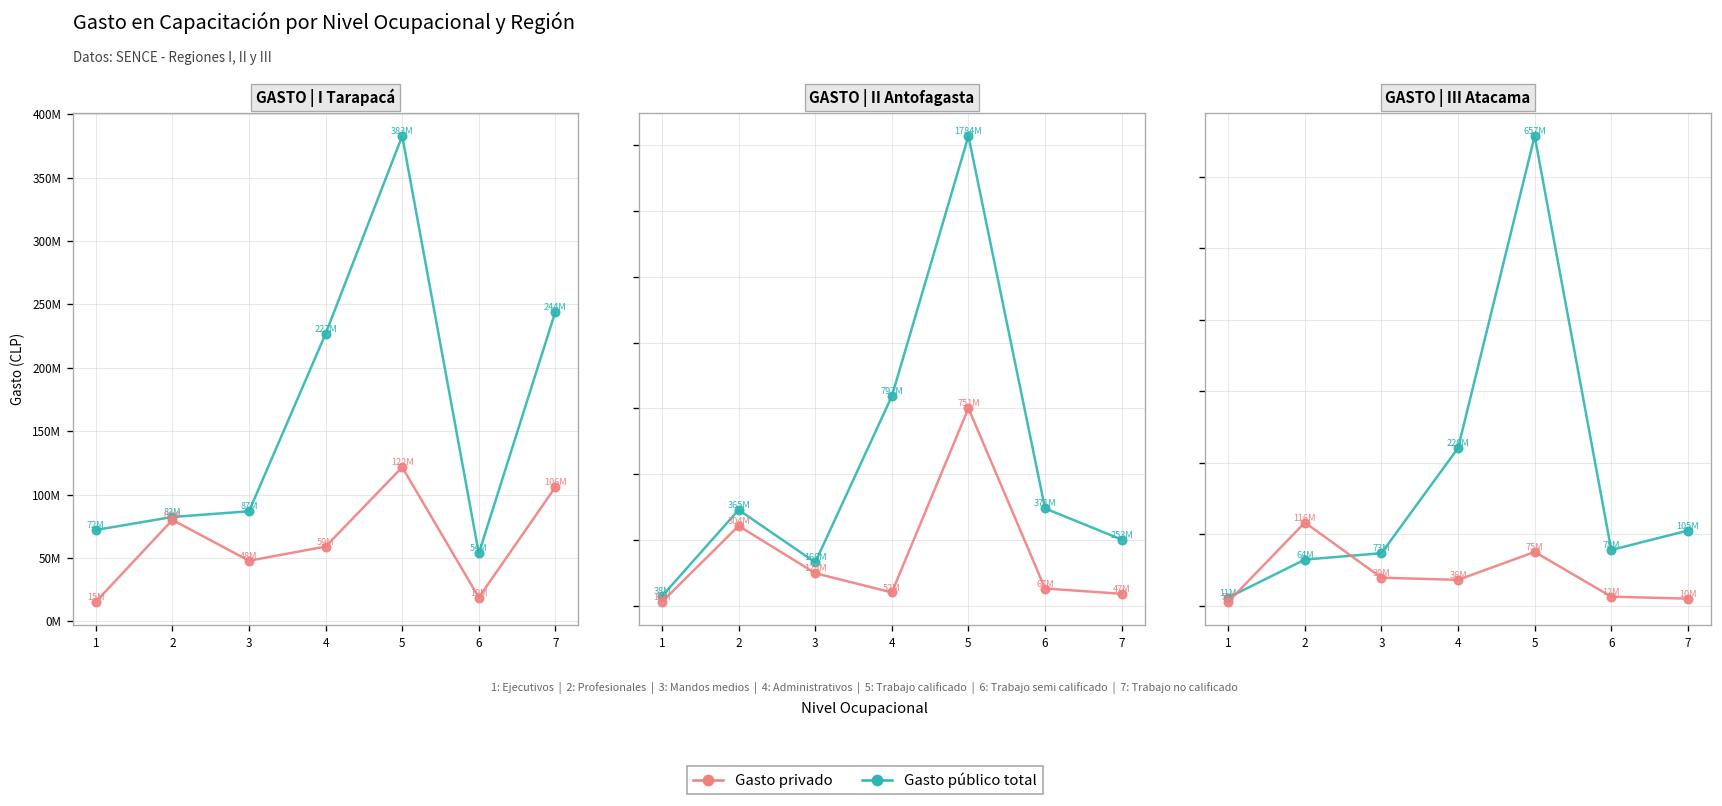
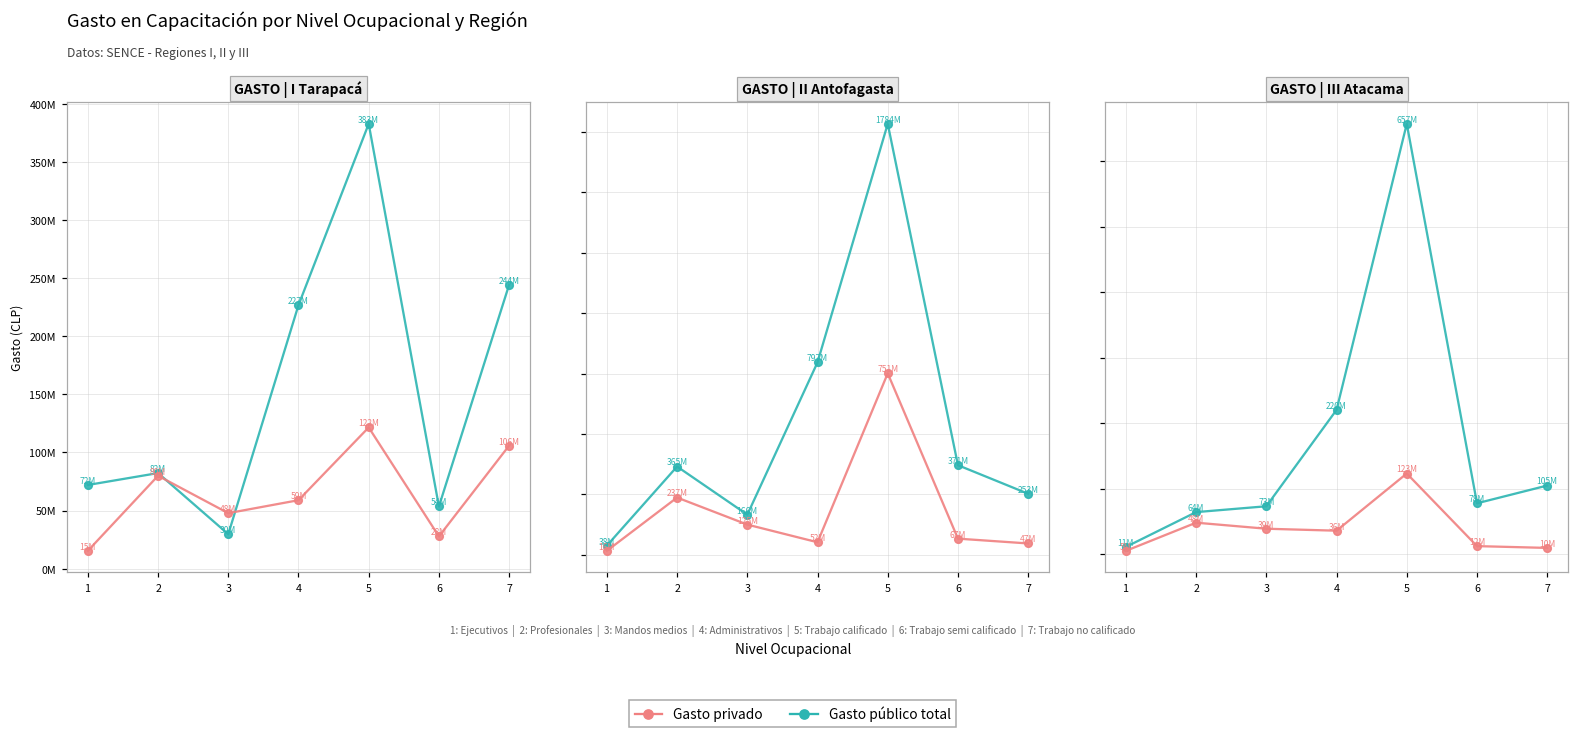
GASTO | I Tarapacá, Gasto público total, 3: 87M -> 30M
GASTO | I Tarapacá, Gasto privado, 6: 19M -> 28M
GASTO | II Antofagasta, Gasto privado, 2: 304M -> 237M
GASTO | III Atacama, Gasto privado, 2: 116M -> 48M
GASTO | III Atacama, Gasto privado, 5: 75M -> 123M
